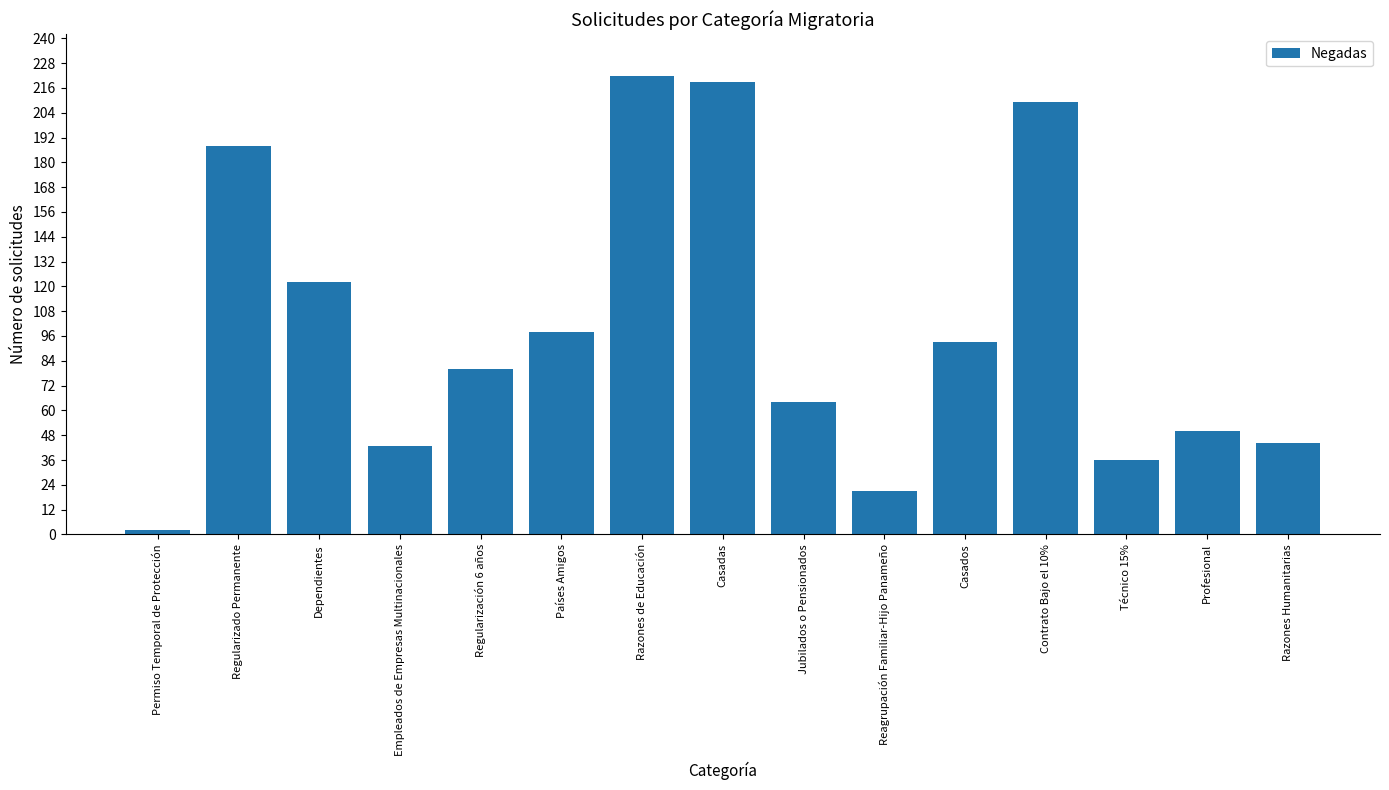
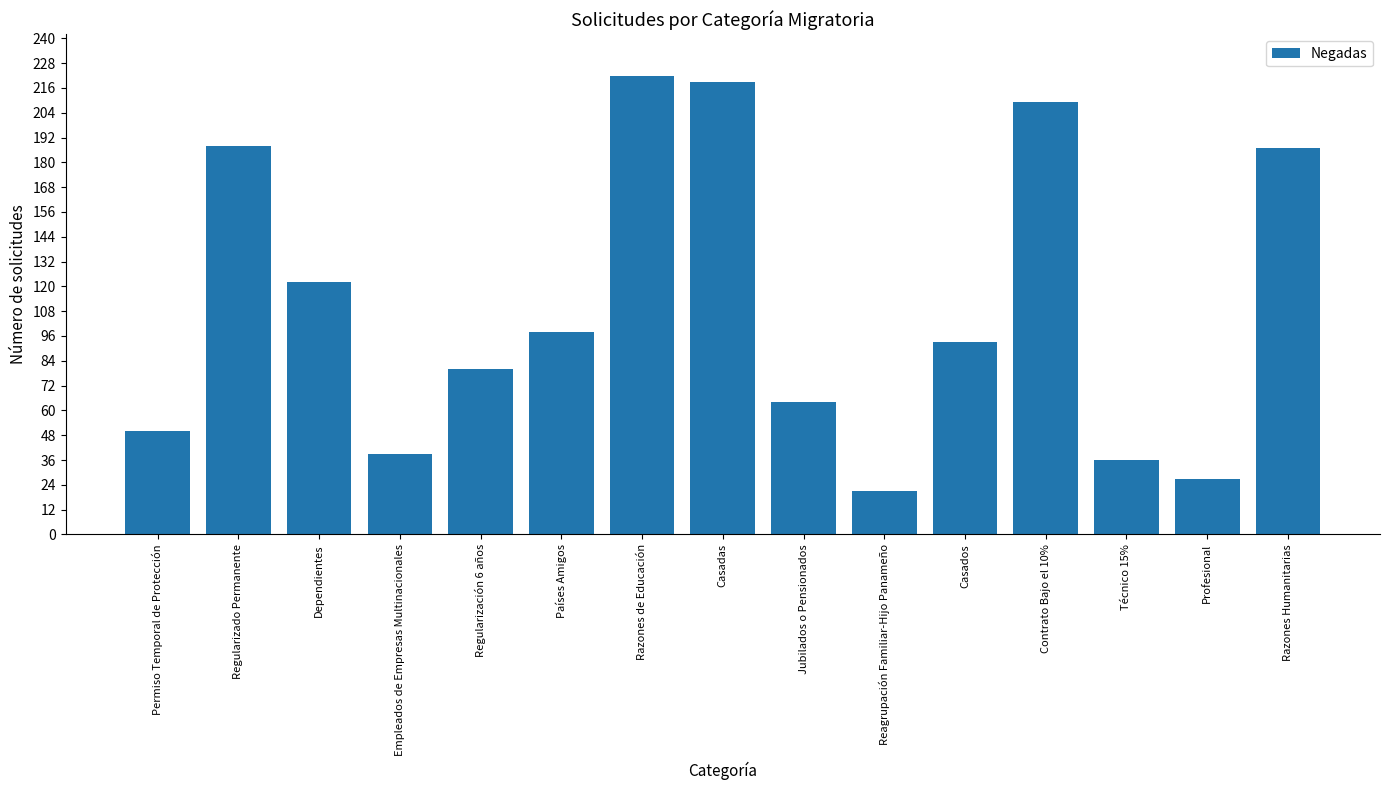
Permiso Temporal de Protección: 2 -> 50
Empleados de Empresas Multinacionales: 43 -> 39
Profesional: 50 -> 27
Razones Humanitarias: 44 -> 187
